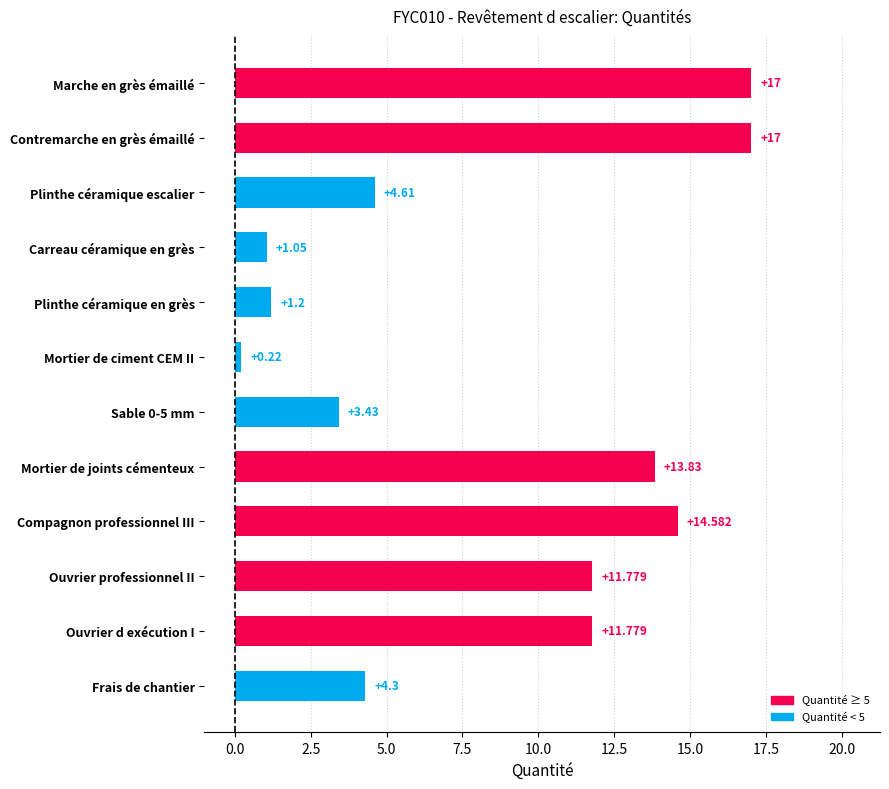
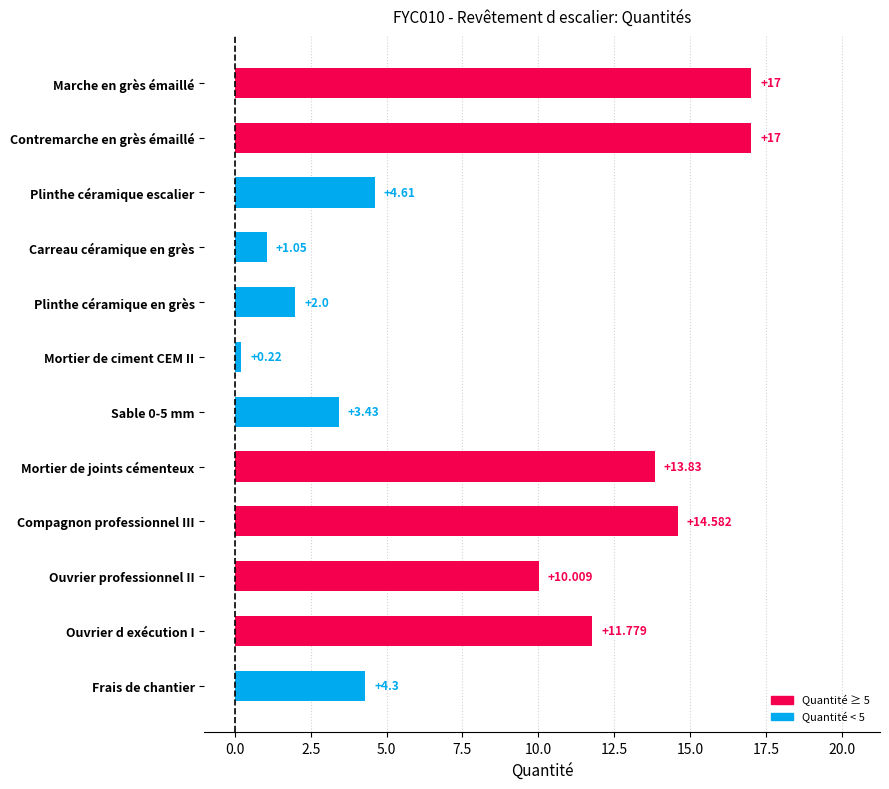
Plinthe céramique en grès: +1.2 -> +2.0
Ouvrier professionnel II: +11.779 -> +10.009
